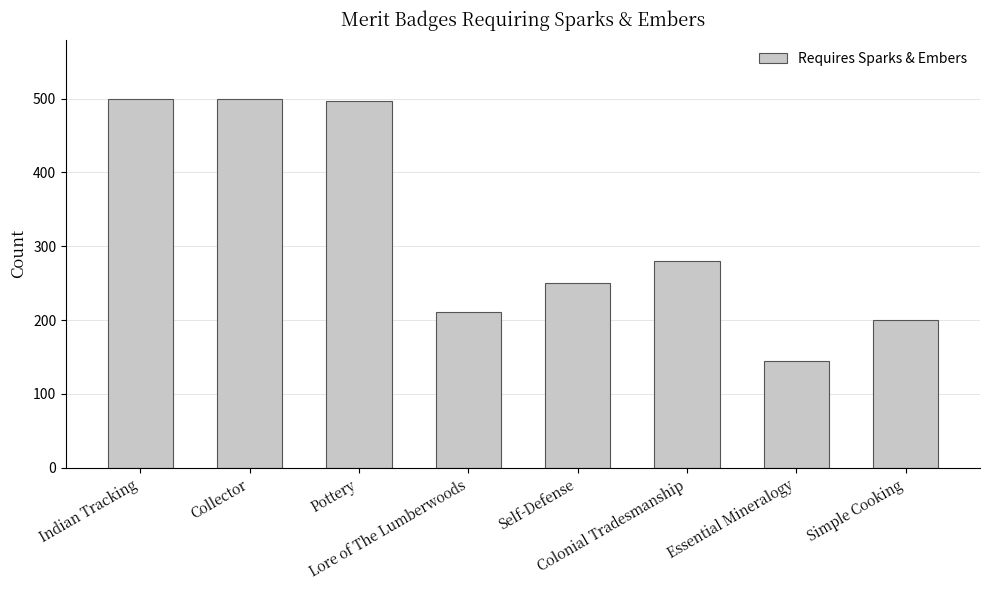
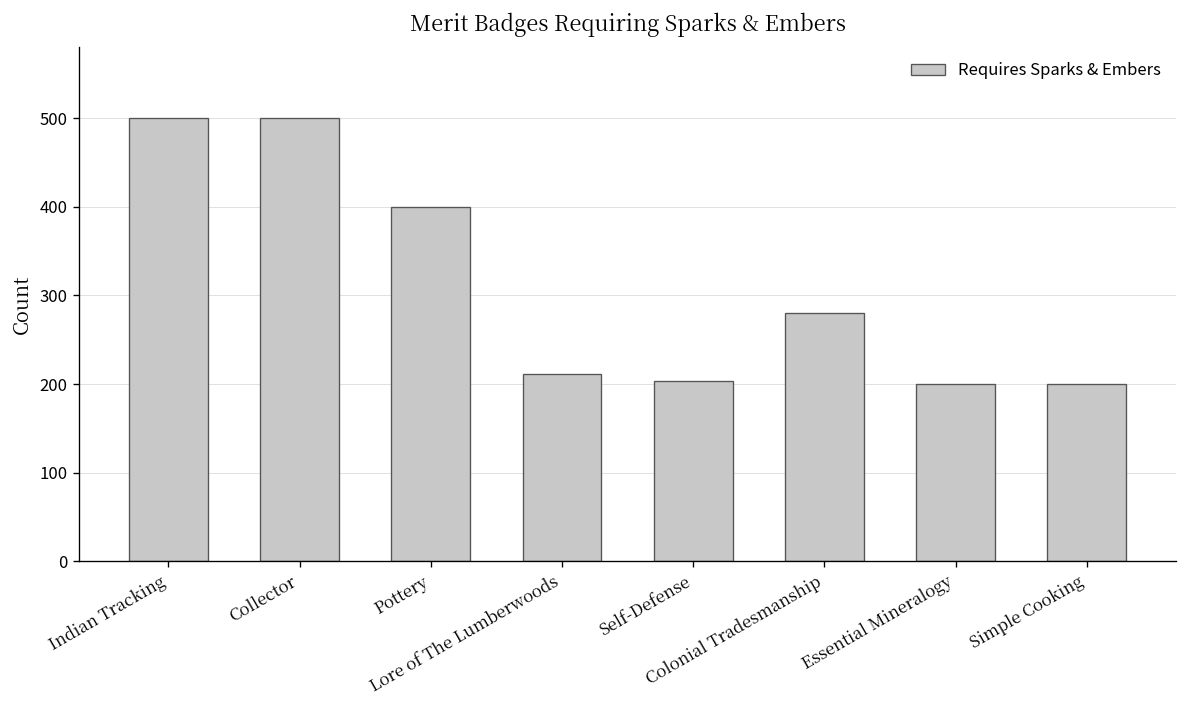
Pottery: 500 -> 400
Self-Defense: 250 -> 200
Essential Mineralogy: 140 -> 200
